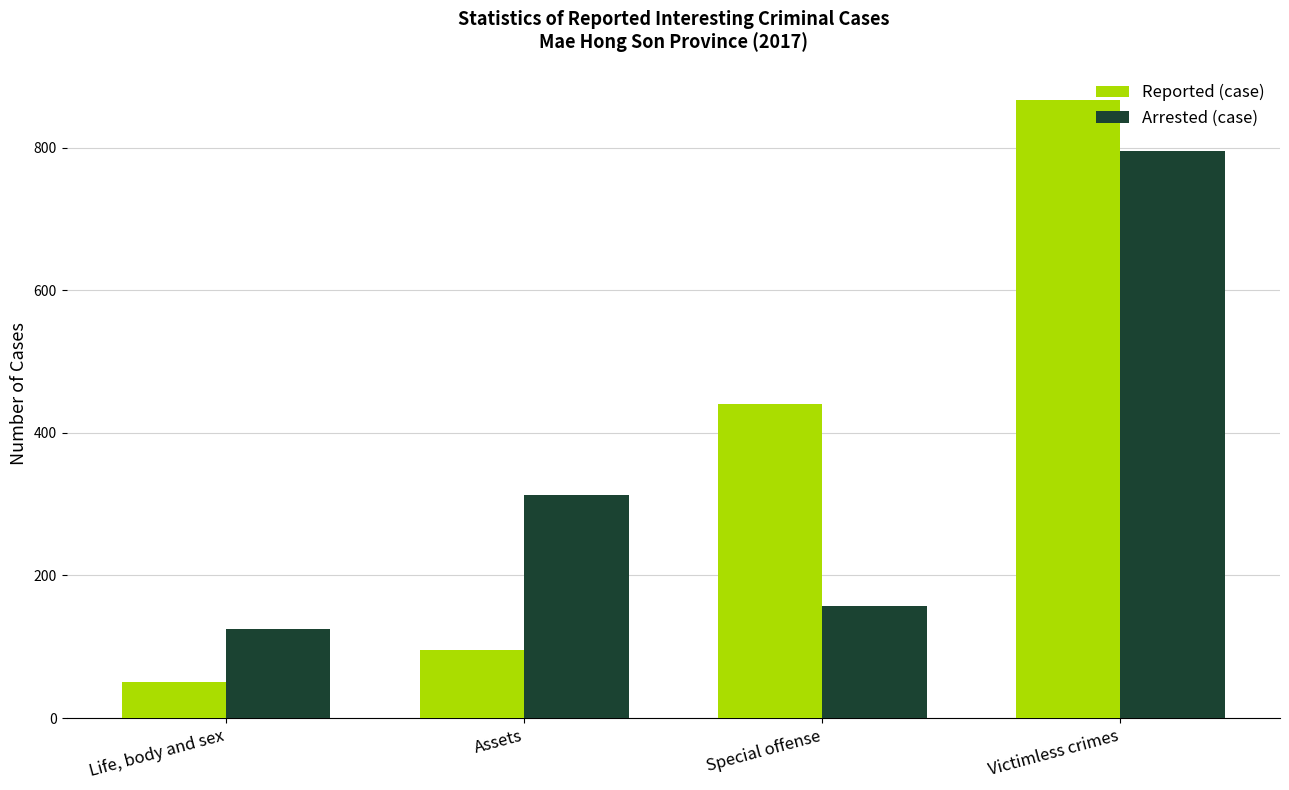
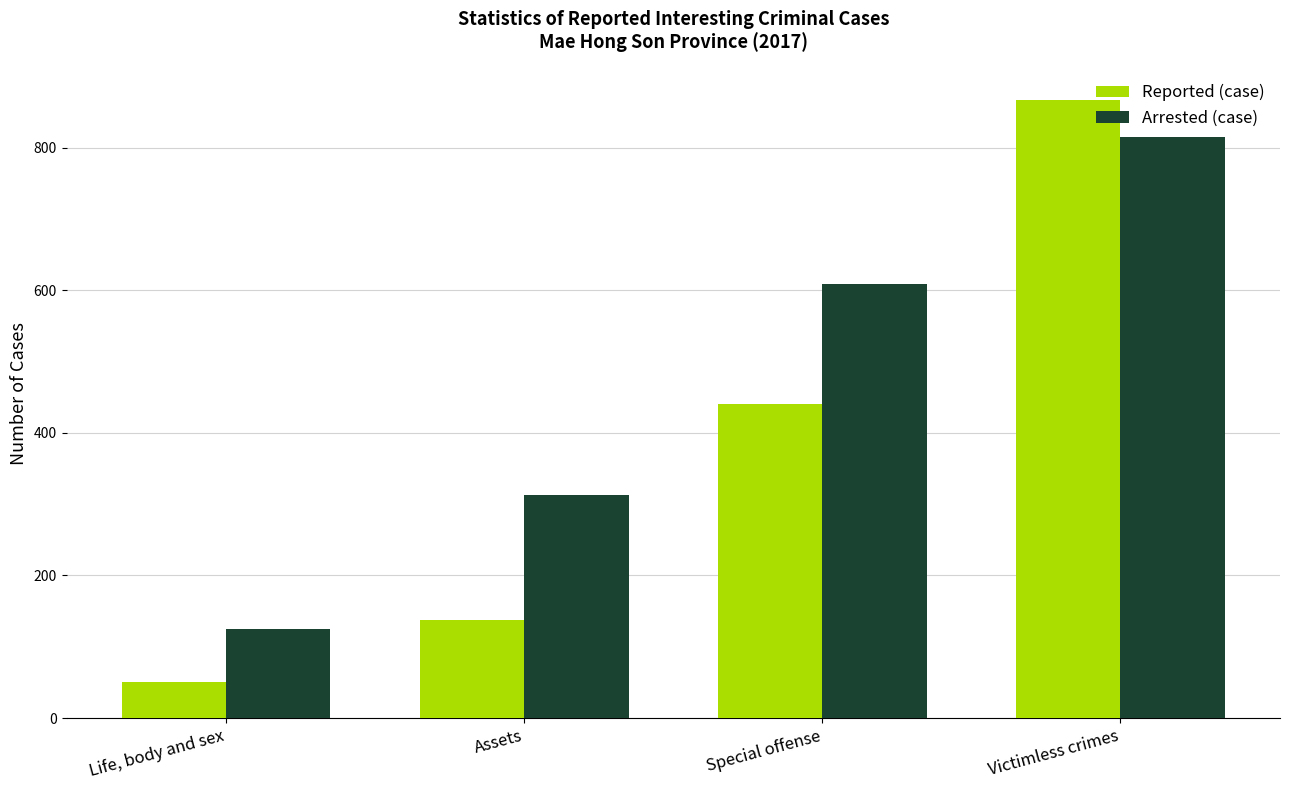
Reported (case), Assets: 100 -> 140
Arrested (case), Special offense: 160 -> 610
Arrested (case), Victimless crimes: 800 -> 820
